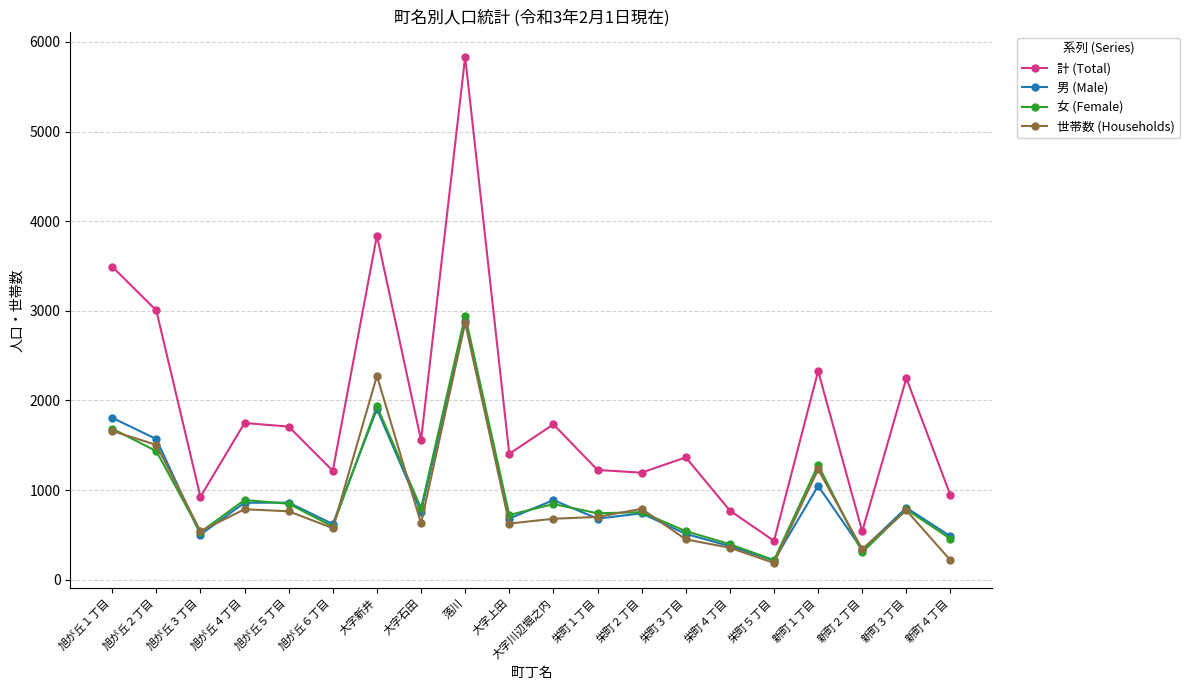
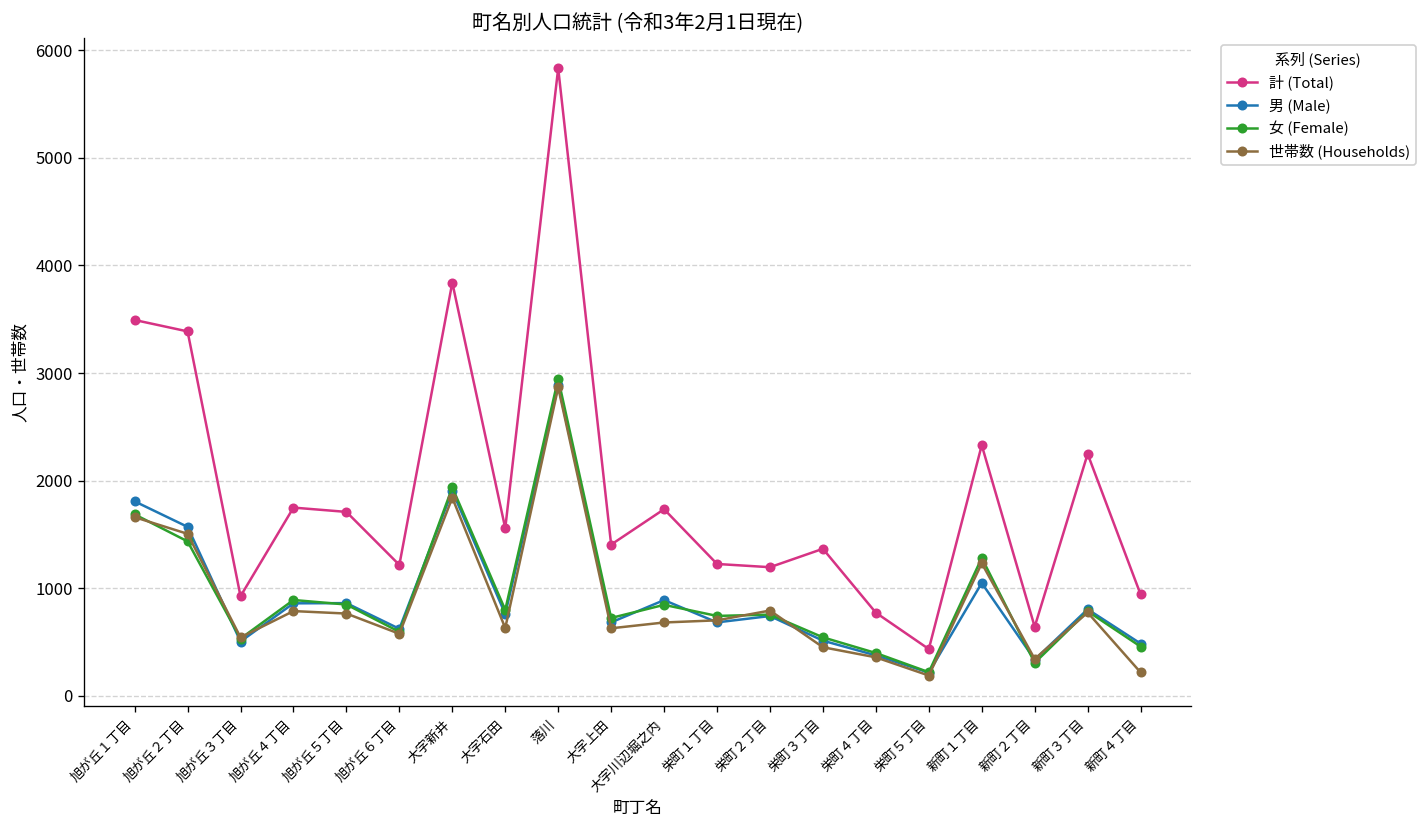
計 (Total), 旭が丘２丁目: 3000 -> 3400
世帯数 (Households), 大字新井: 2300 -> 1800
計 (Total), 新町２丁目: 500 -> 600
